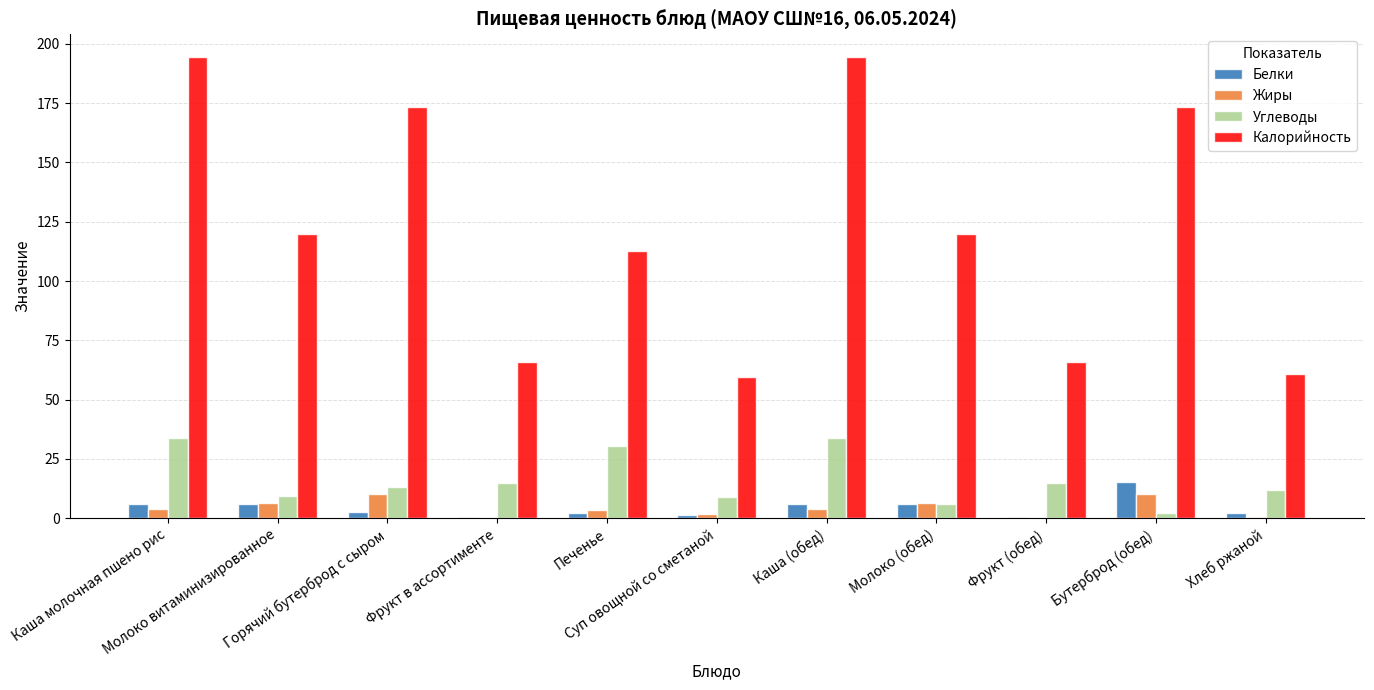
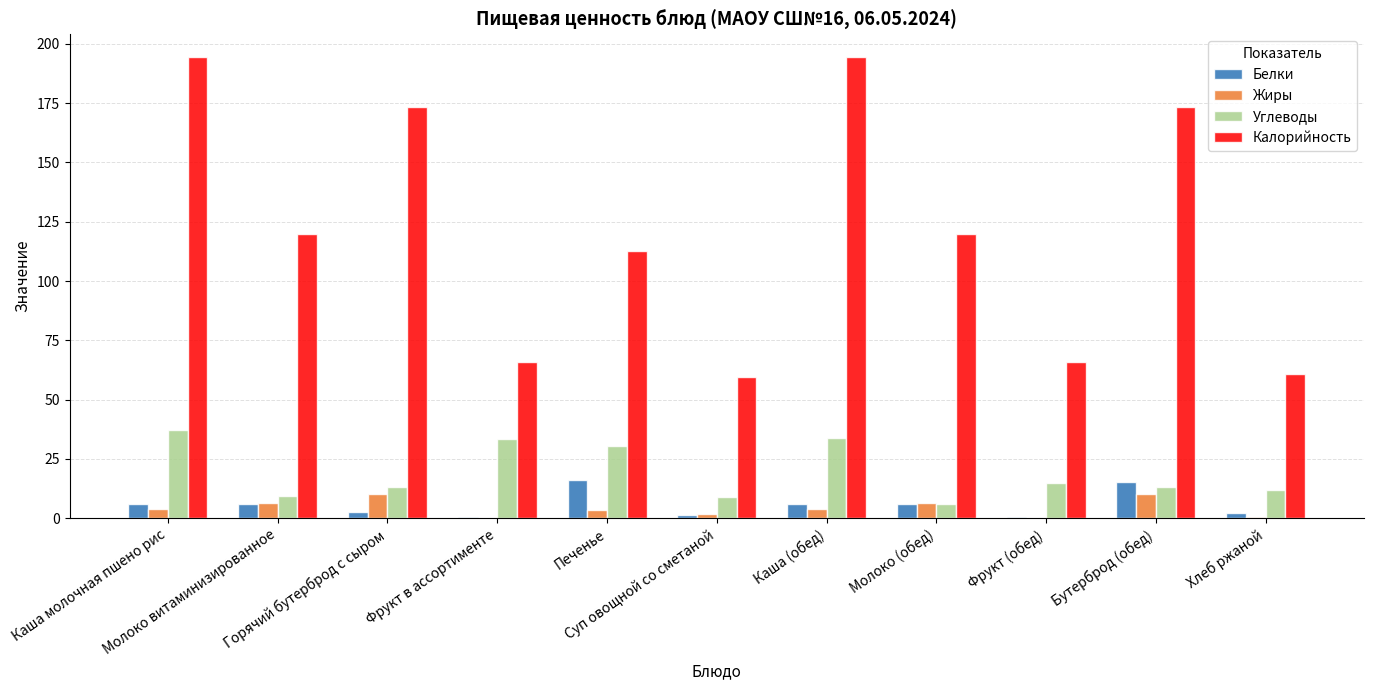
Углеводы, Каша молочная пшено рис: 34 -> 37
Углеводы, Фрукт в ассортименте: 15 -> 33
Белки, Печенье: 2 -> 16
Углеводы, Бутерброд (обед): 2 -> 13
